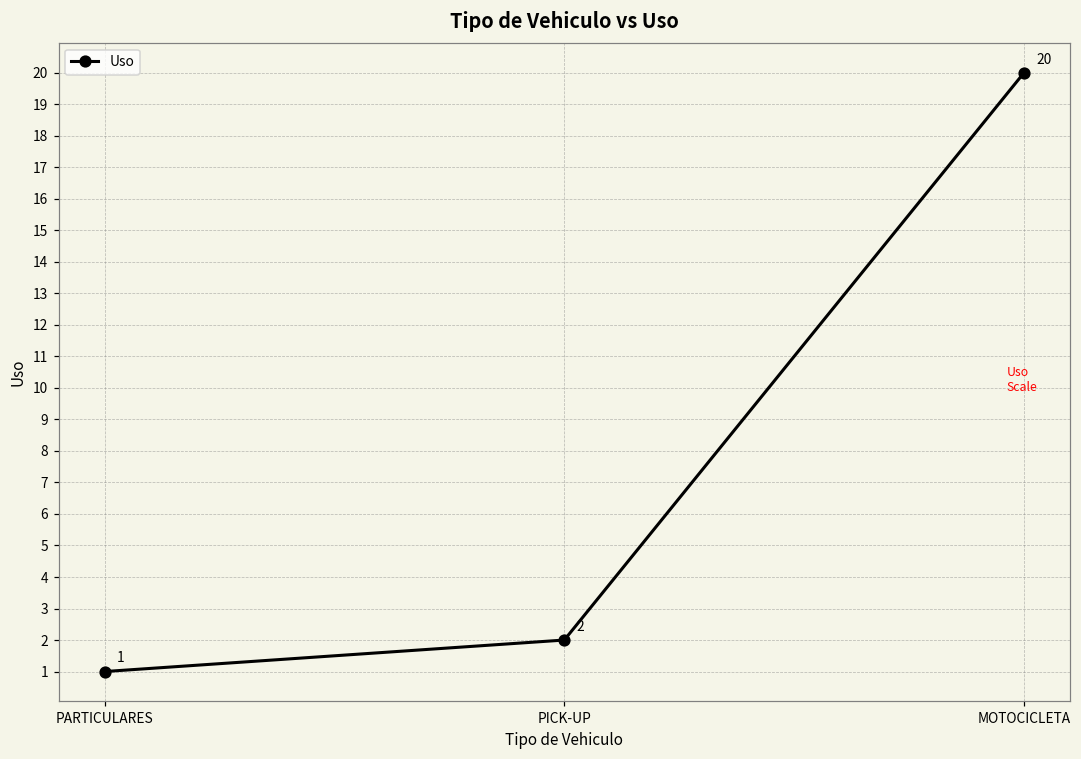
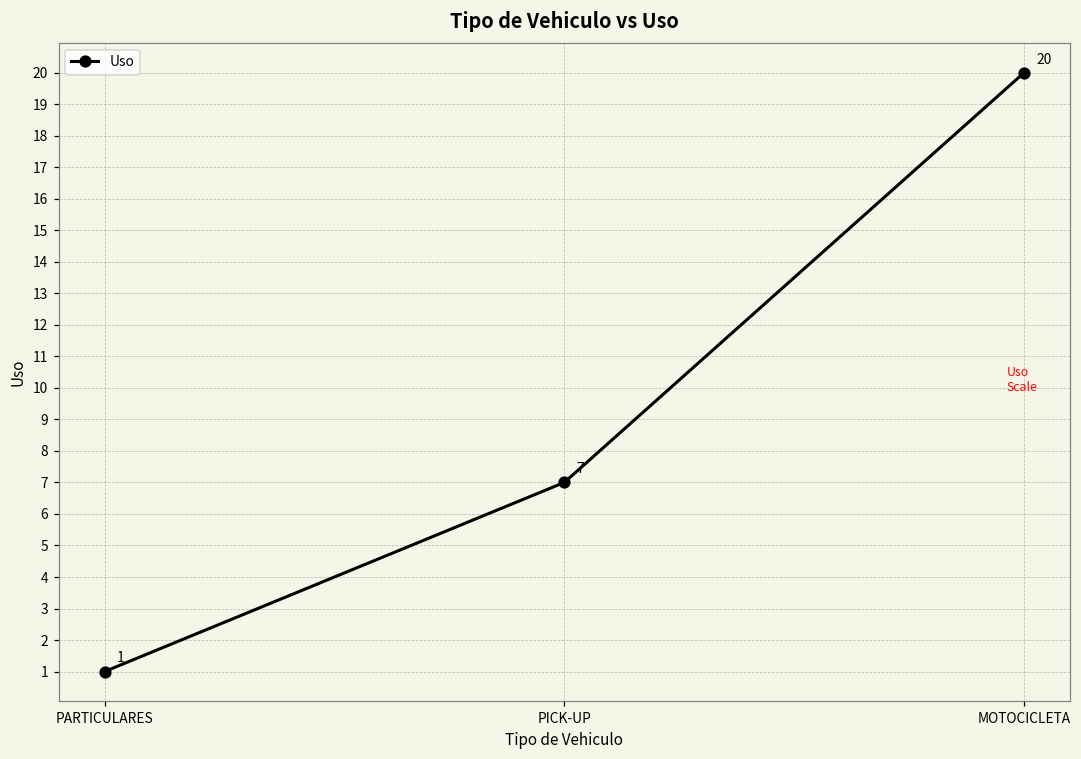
PICK-UP: 2 -> 7
